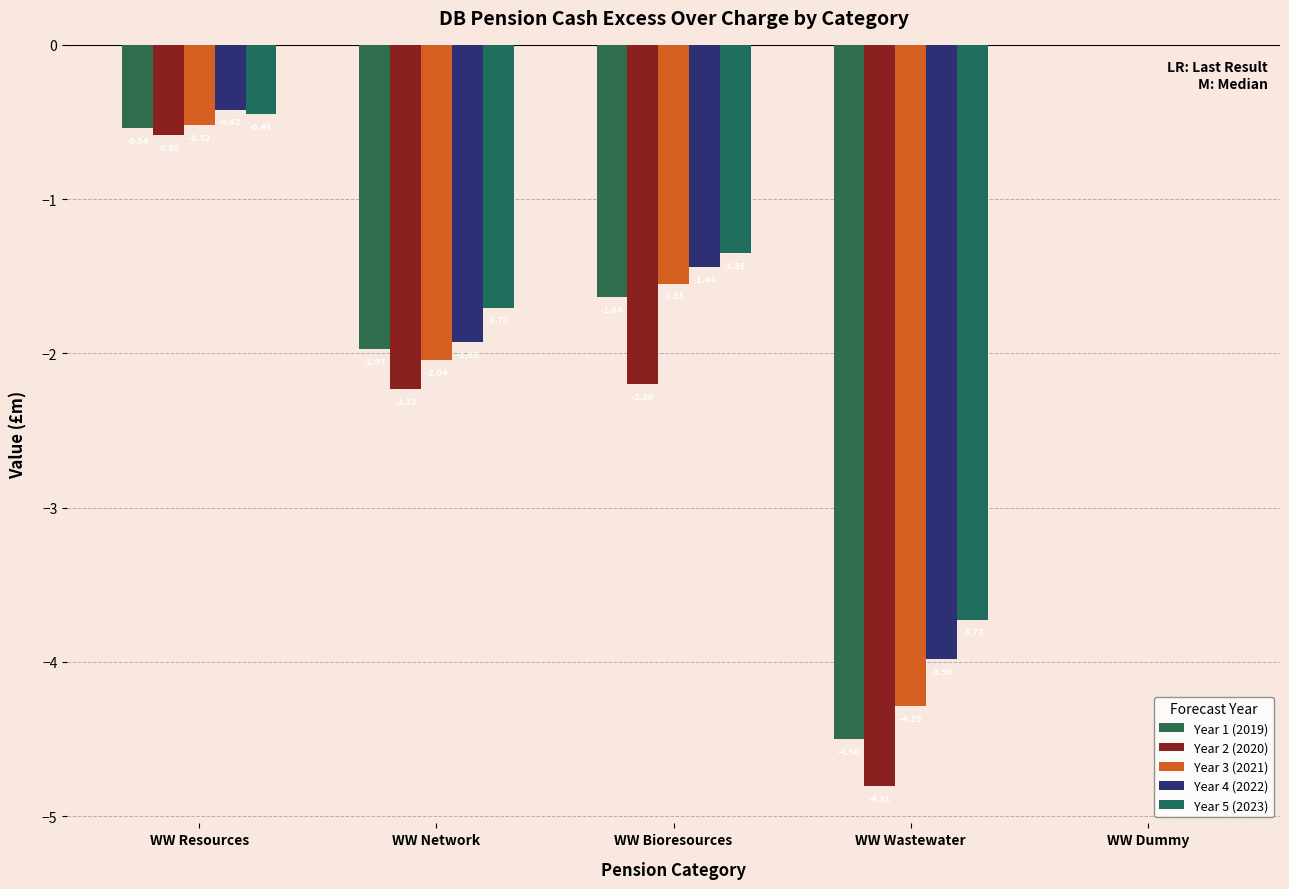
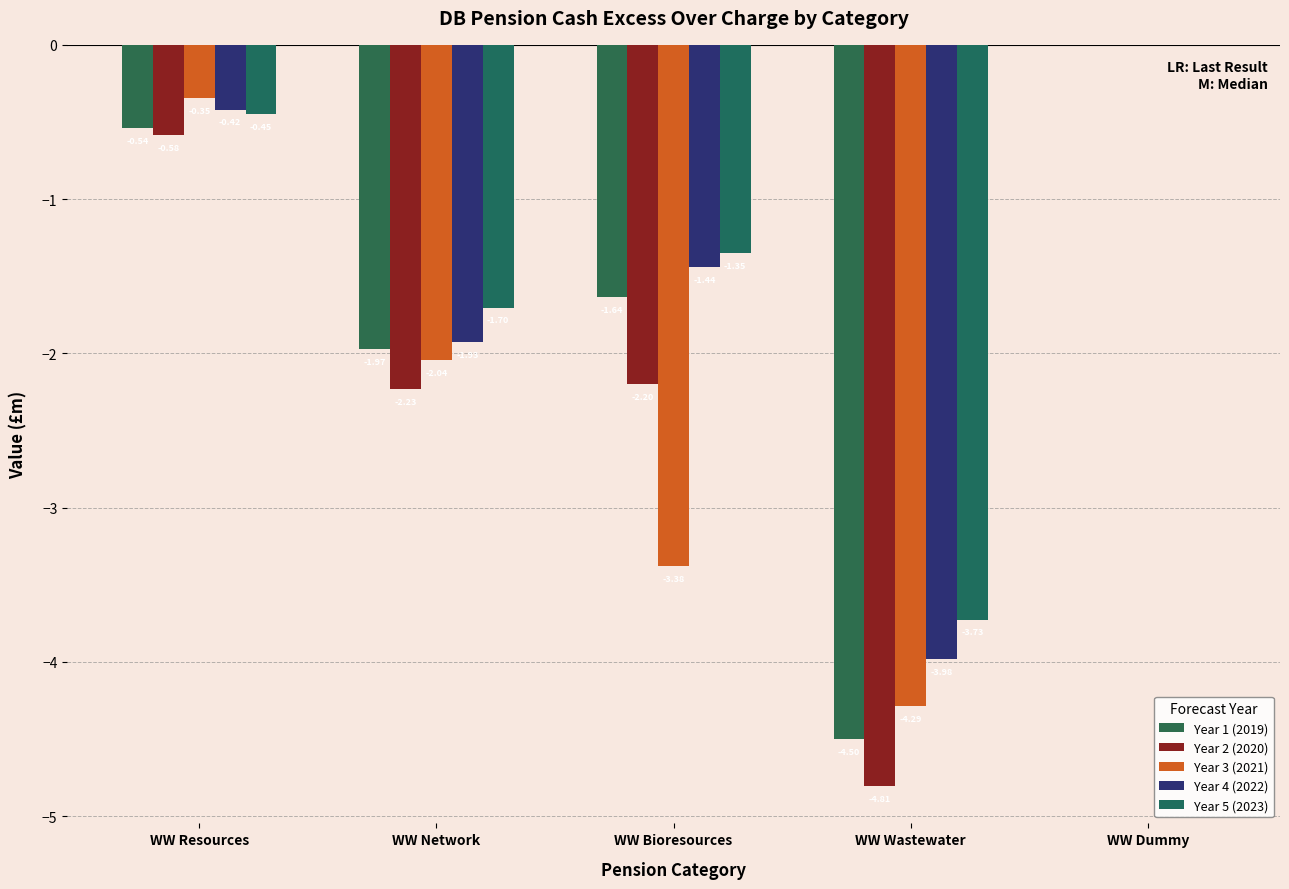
Year 3 (2021), WW Resources: -0.52 -> -0.35
Year 3 (2021), WW Bioresources: -1.55 -> -3.38
